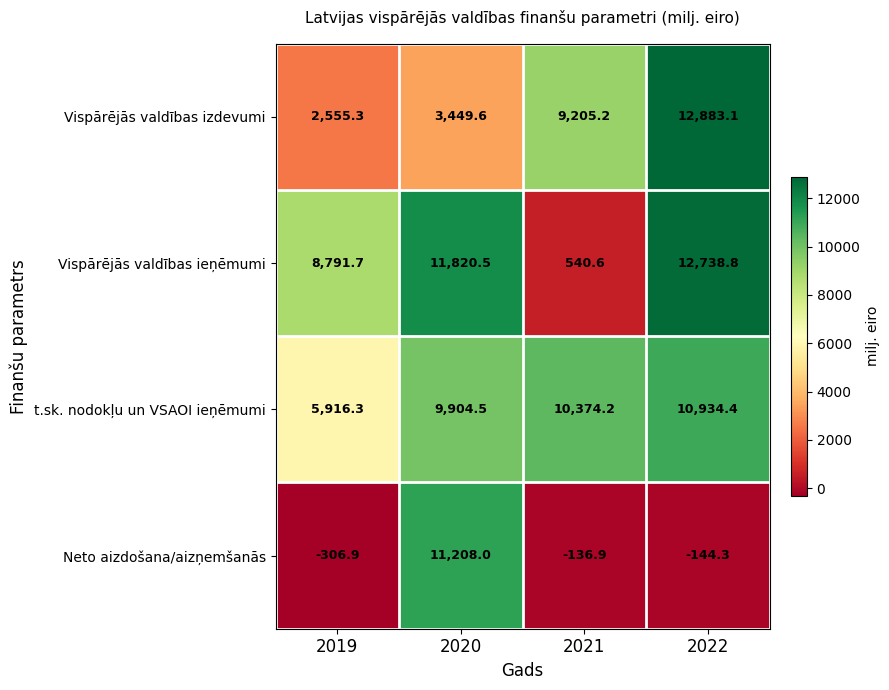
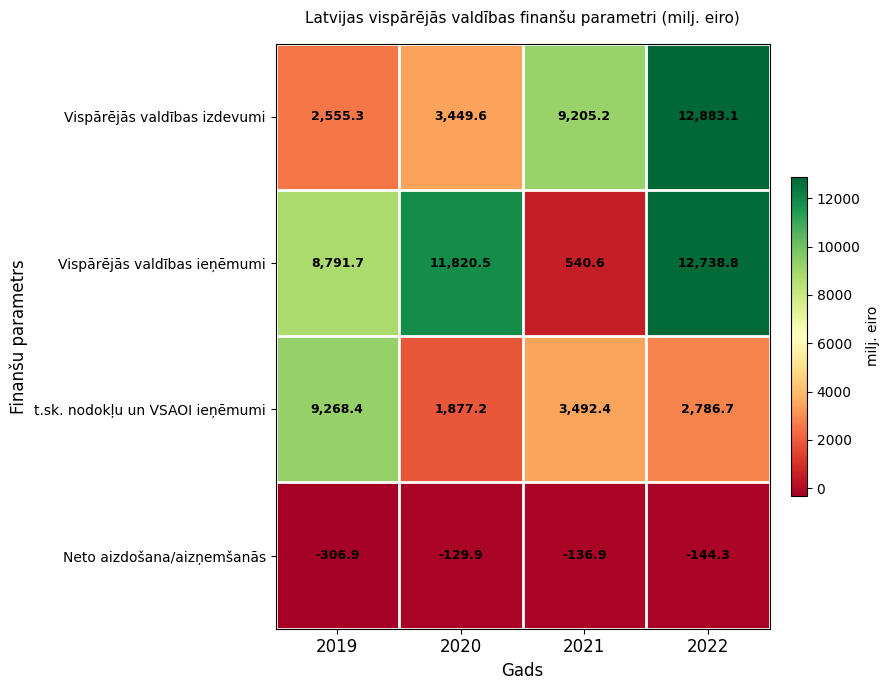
t.sk. nodokļu un VSAOI ieņēmumi, 2019: 5,916.3 -> 9,268.4
t.sk. nodokļu un VSAOI ieņēmumi, 2020: 9,904.5 -> 1,877.2
t.sk. nodokļu un VSAOI ieņēmumi, 2021: 10,374.2 -> 3,492.4
t.sk. nodokļu un VSAOI ieņēmumi, 2022: 10,934.4 -> 2,786.7
Neto aizdošana/aizņemšanās, 2020: 11,208.0 -> -129.9
